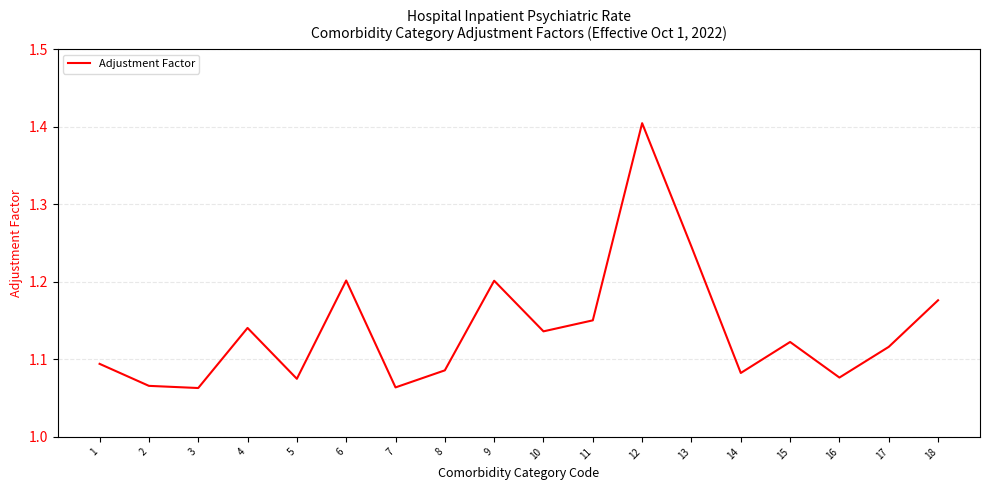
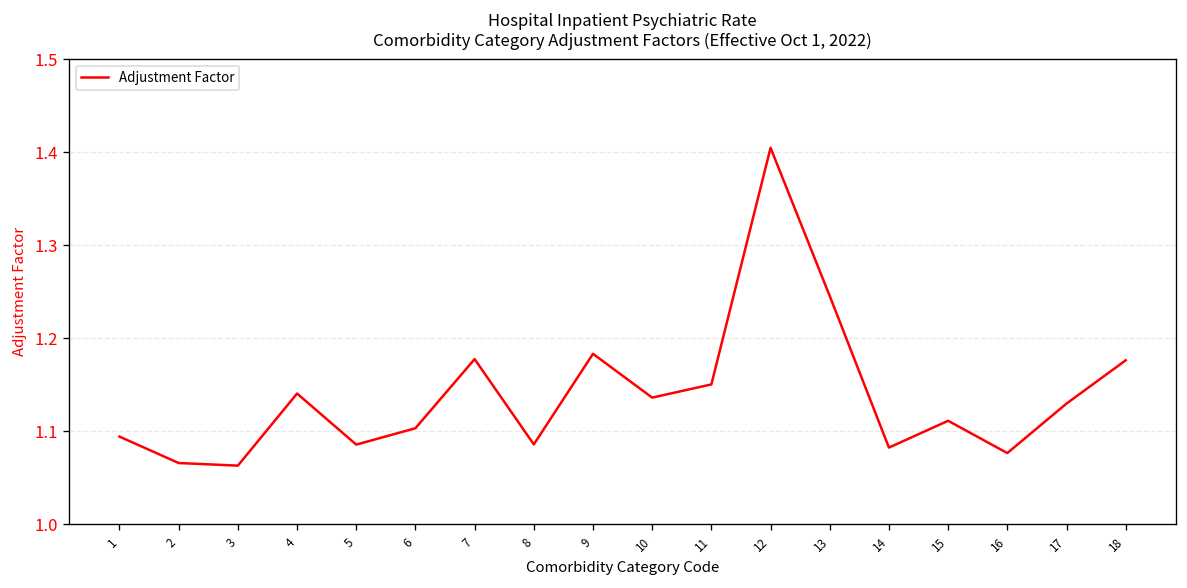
5: 1.07 -> 1.09
6: 1.20 -> 1.10
7: 1.06 -> 1.18
9: 1.20 -> 1.18
15: 1.12 -> 1.11
17: 1.12 -> 1.13
